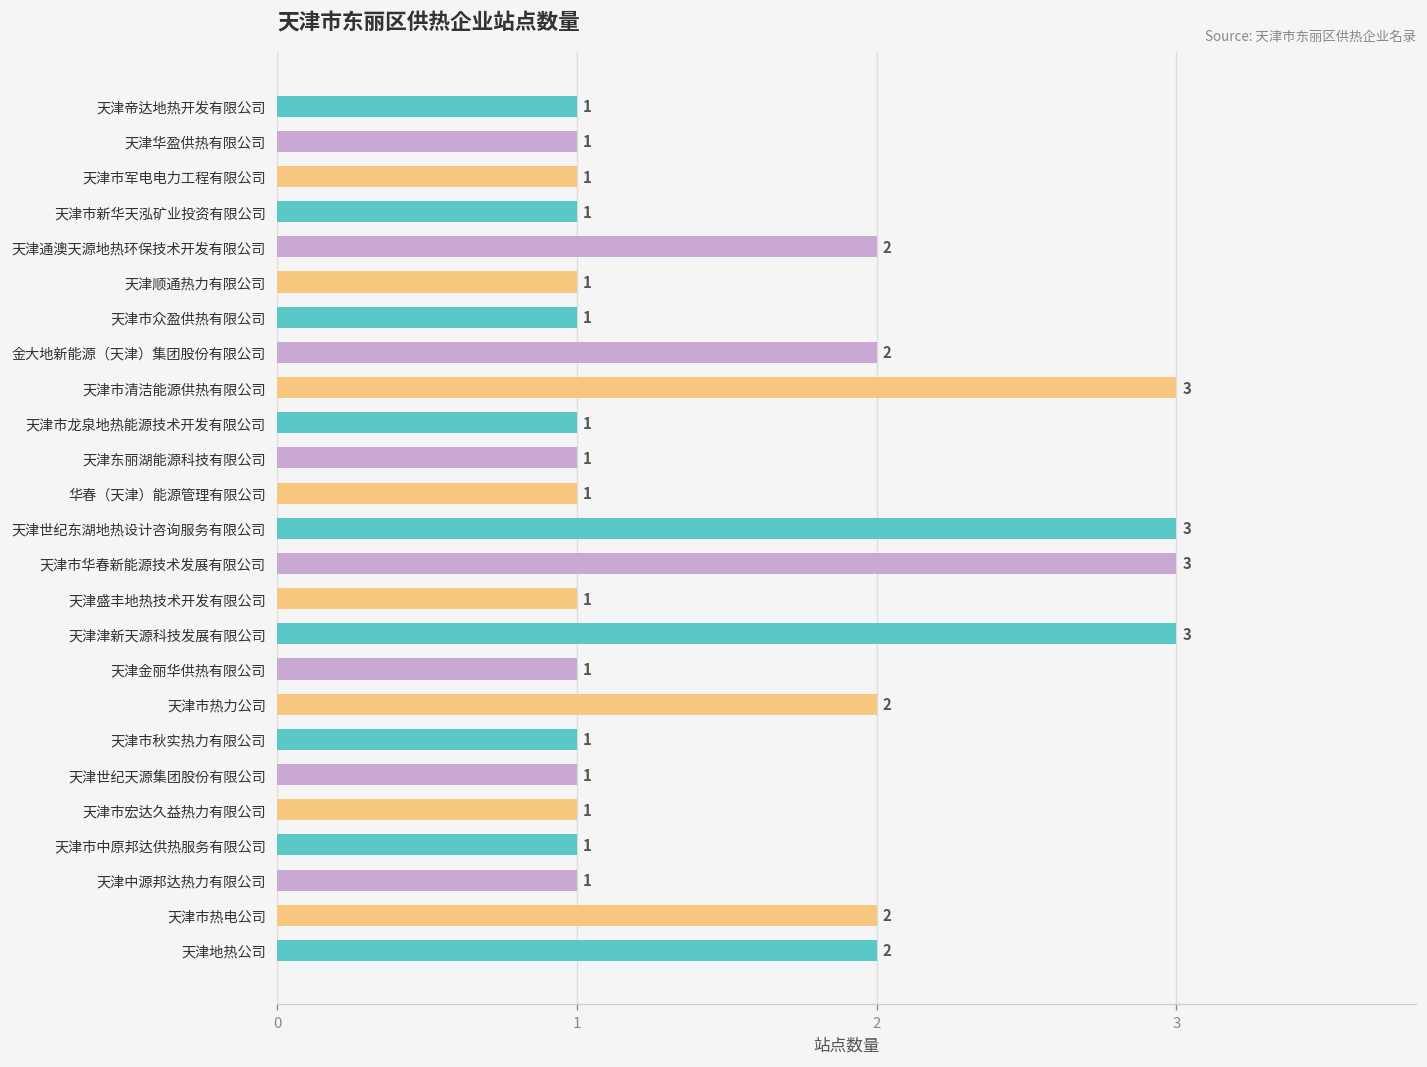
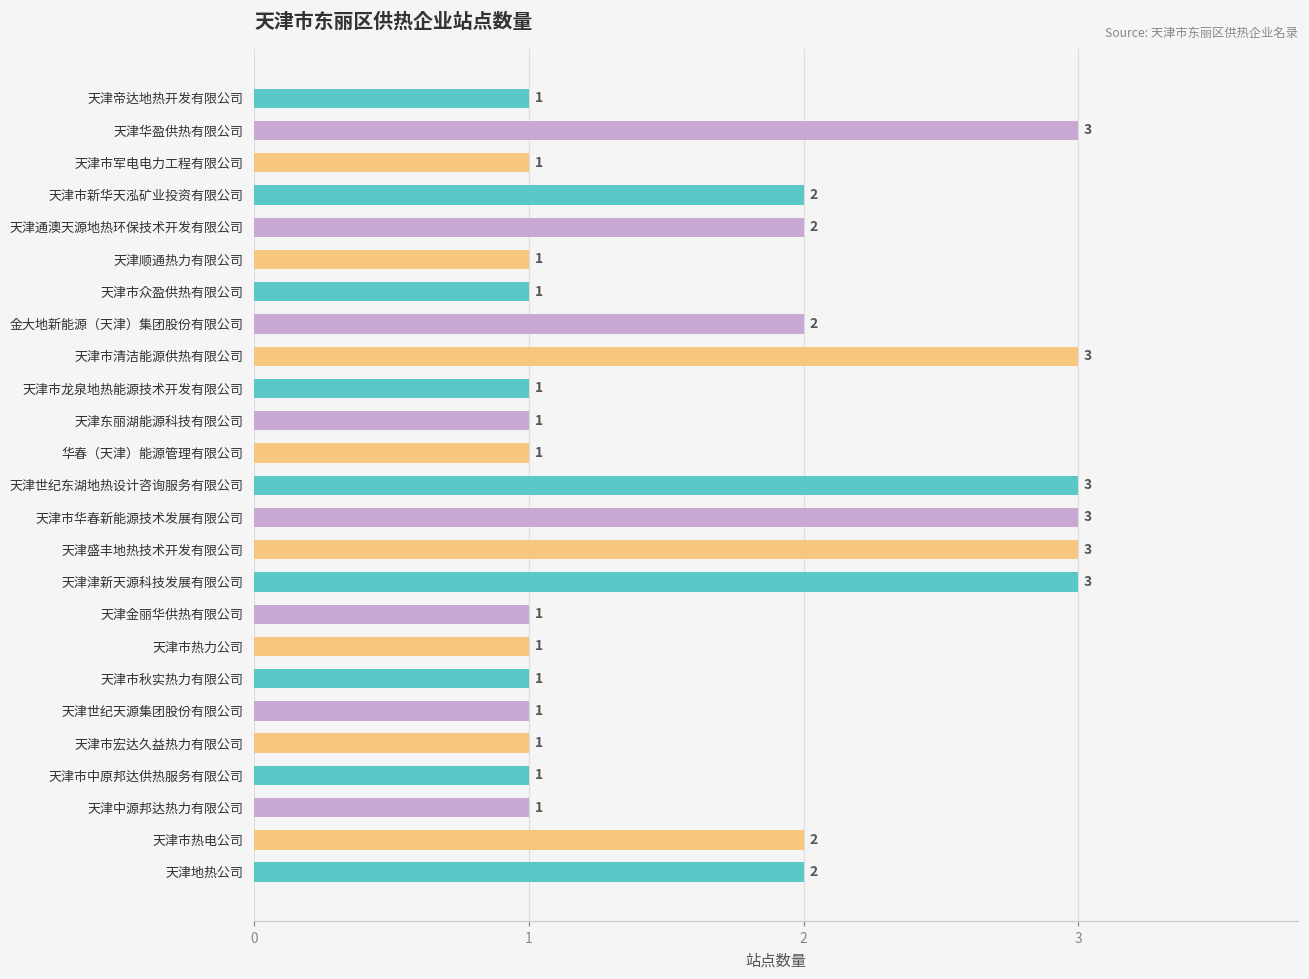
天津华盈供热有限公司: 1 -> 3
天津市新华天泓矿业投资有限公司: 1 -> 2
天津盛丰地热技术开发有限公司: 1 -> 3
天津市热力公司: 2 -> 1
